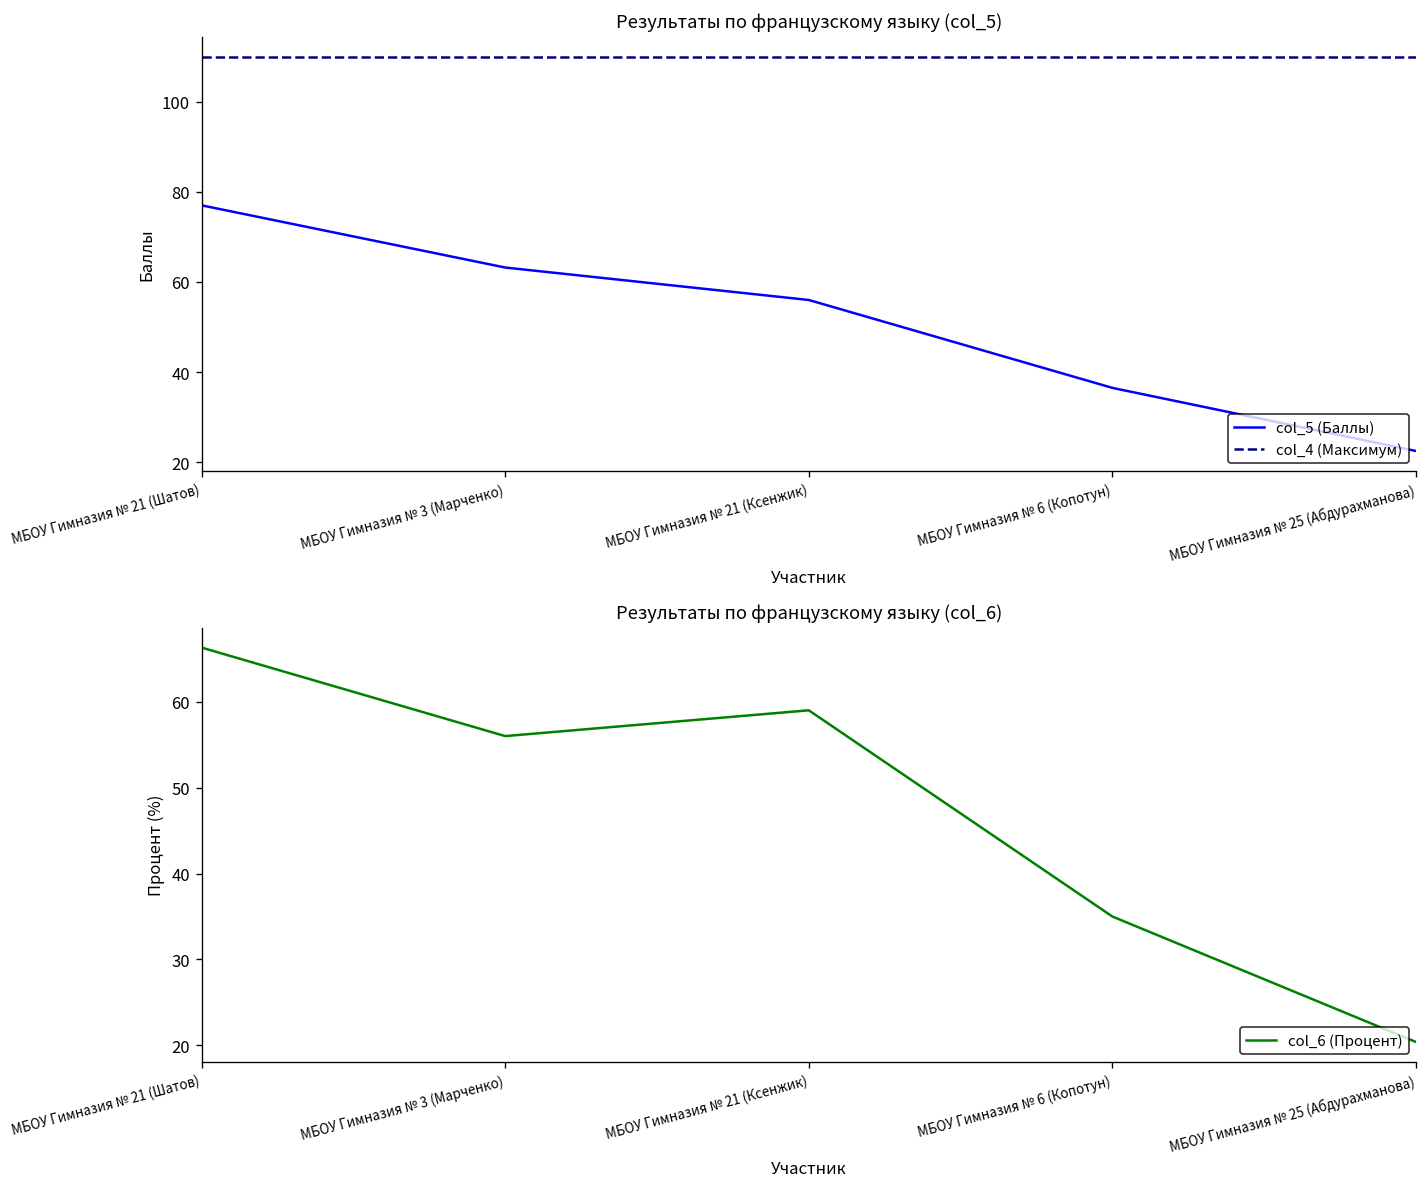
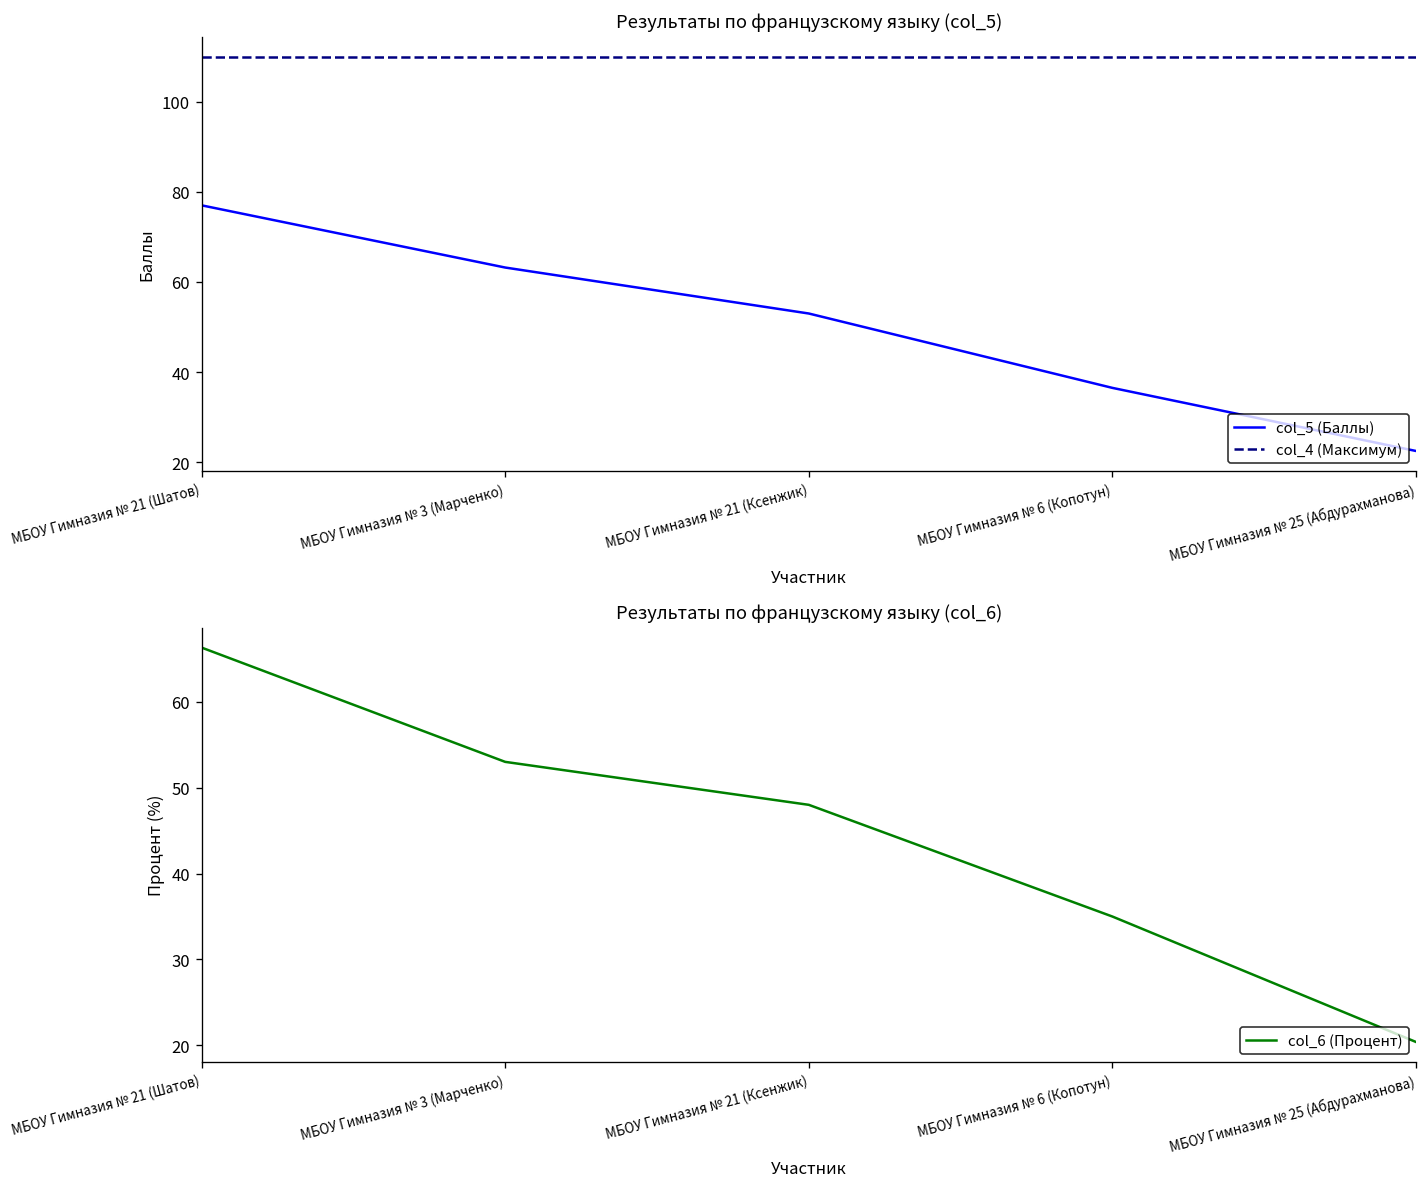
Результаты по французскому языку (col_5), col_5 (Баллы), МБОУ Гимназия № 21 (Ксенжик): 56 -> 53
Результаты по французскому языку (col_6), МБОУ Гимназия № 3 (Марченко): 56 -> 53
Результаты по французскому языку (col_6), МБОУ Гимназия № 21 (Ксенжик): 59 -> 48
